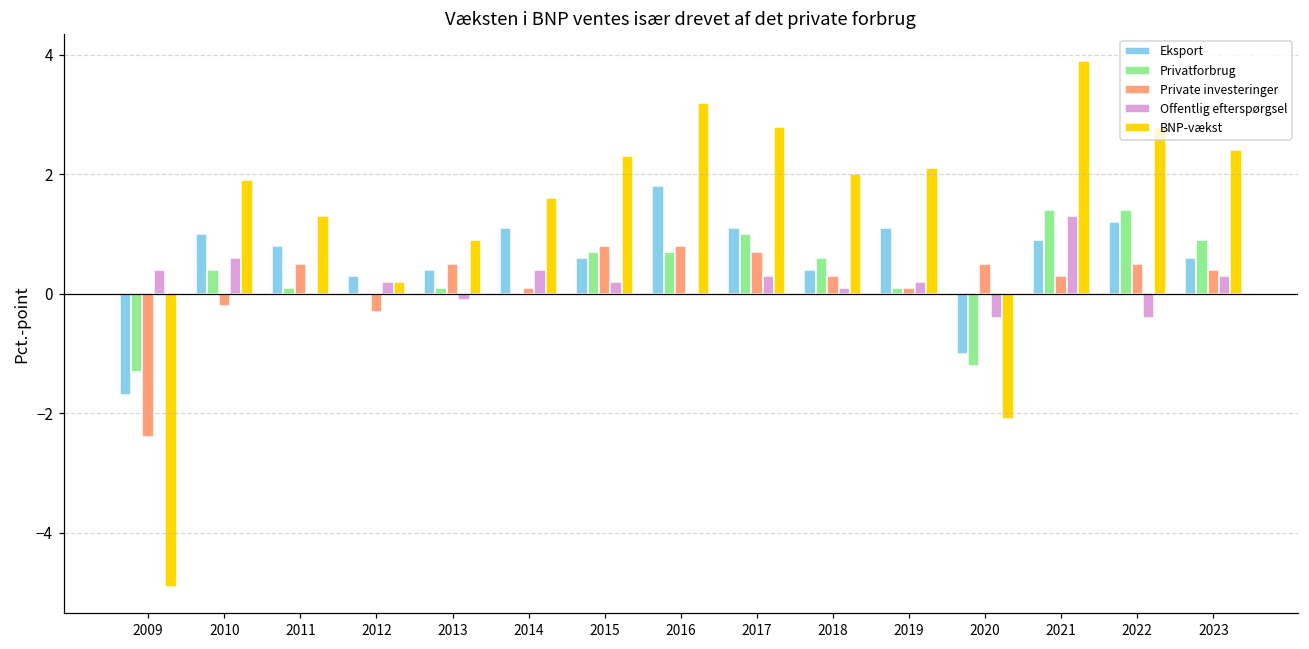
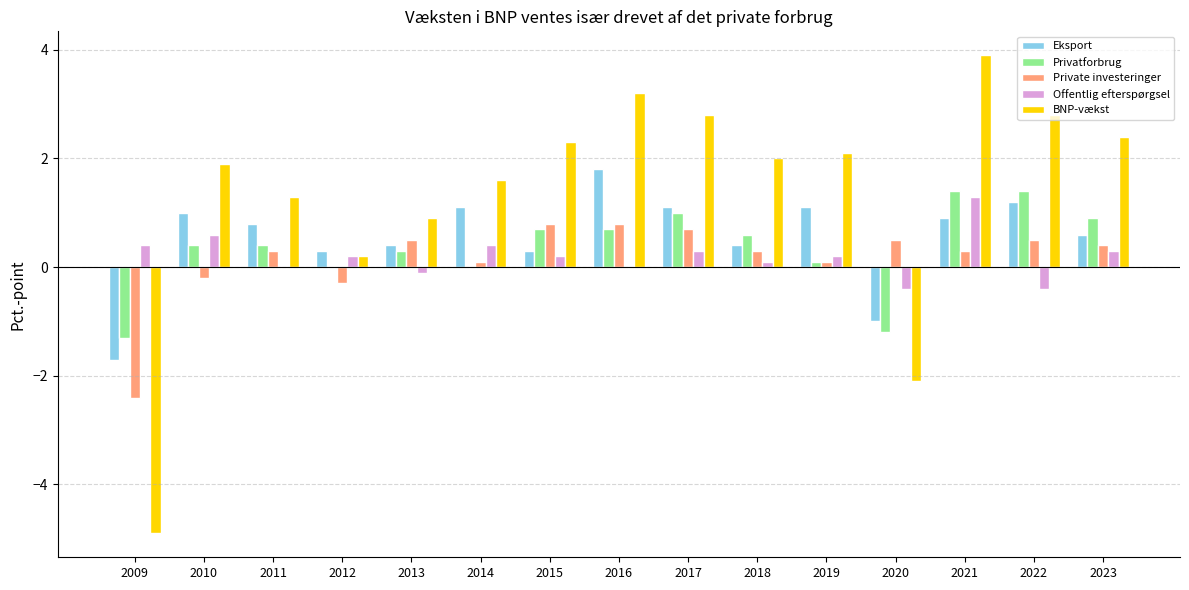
Privatforbrug, 2011: 0.1 -> 0.4
Private investeringer, 2011: 0.5 -> 0.3
Privatforbrug, 2013: 0.1 -> 0.3
Eksport, 2015: 0.6 -> 0.3
